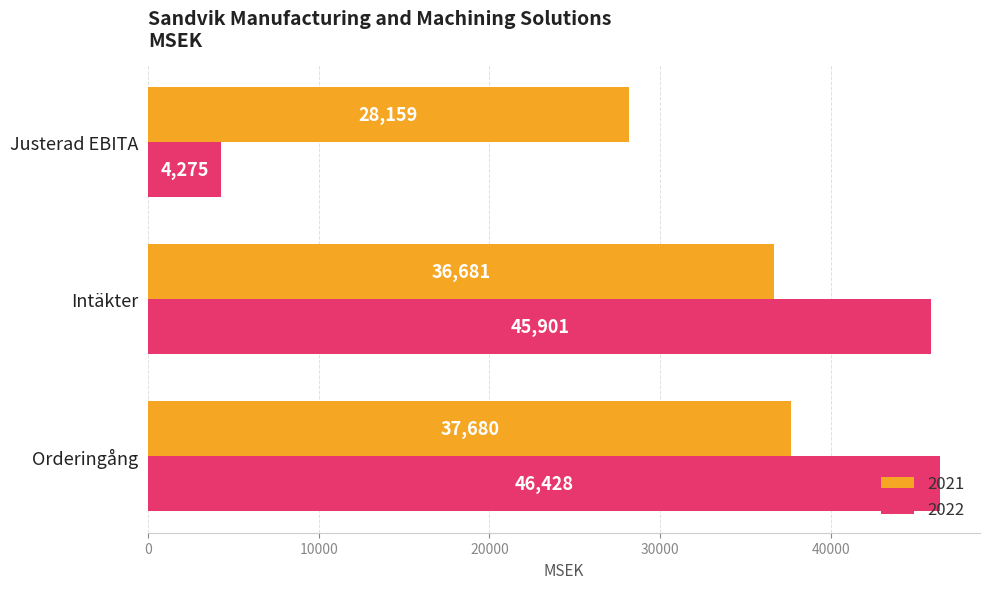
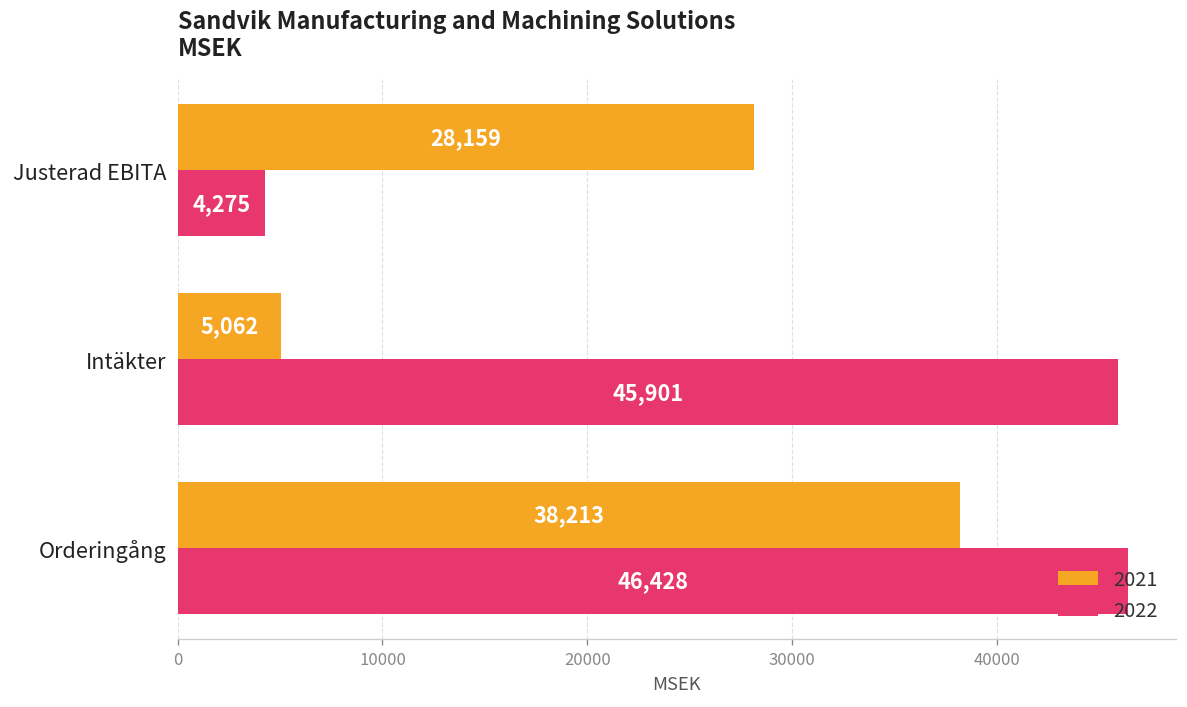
2021, Intäkter: 36,681 -> 5,062
2021, Orderingång: 37,680 -> 38,213
